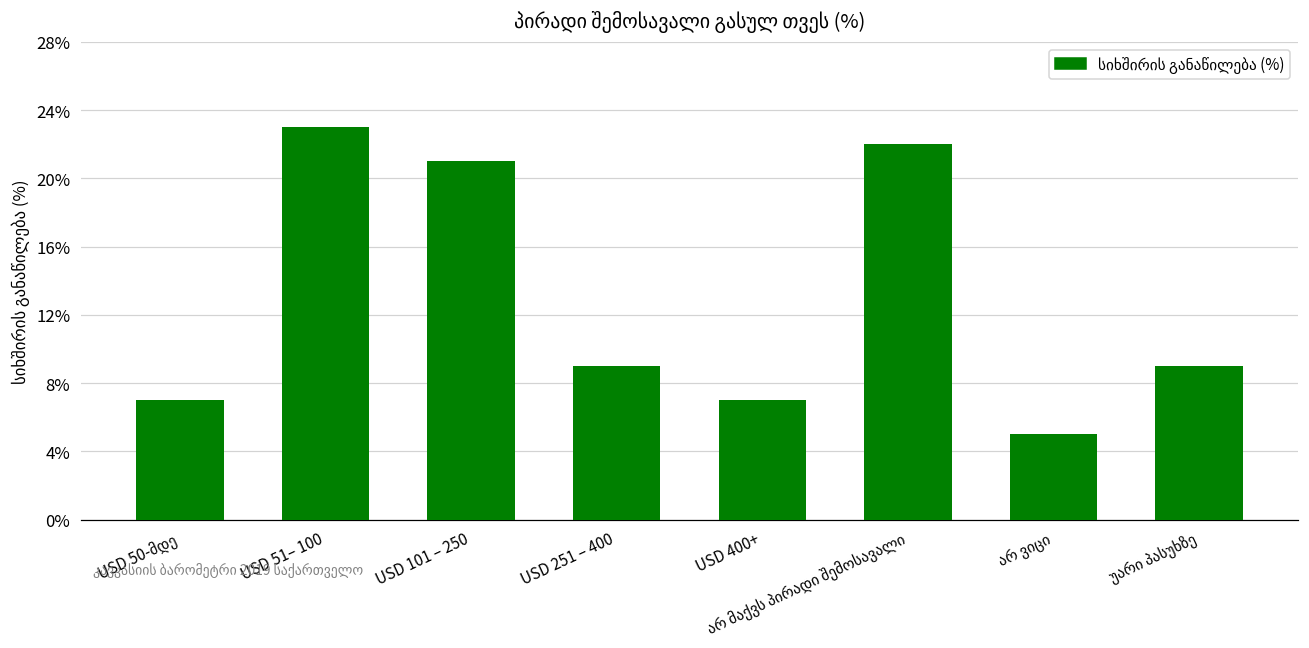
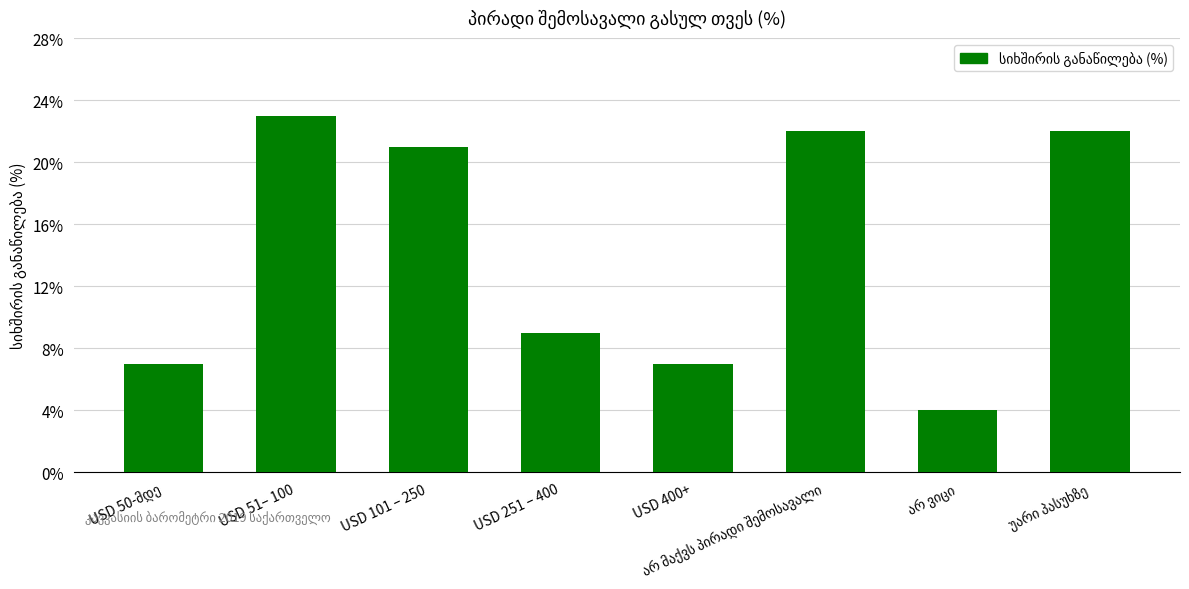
არ ვიცი: 5% -> 4%
უარი პასუხზე: 9% -> 22%
